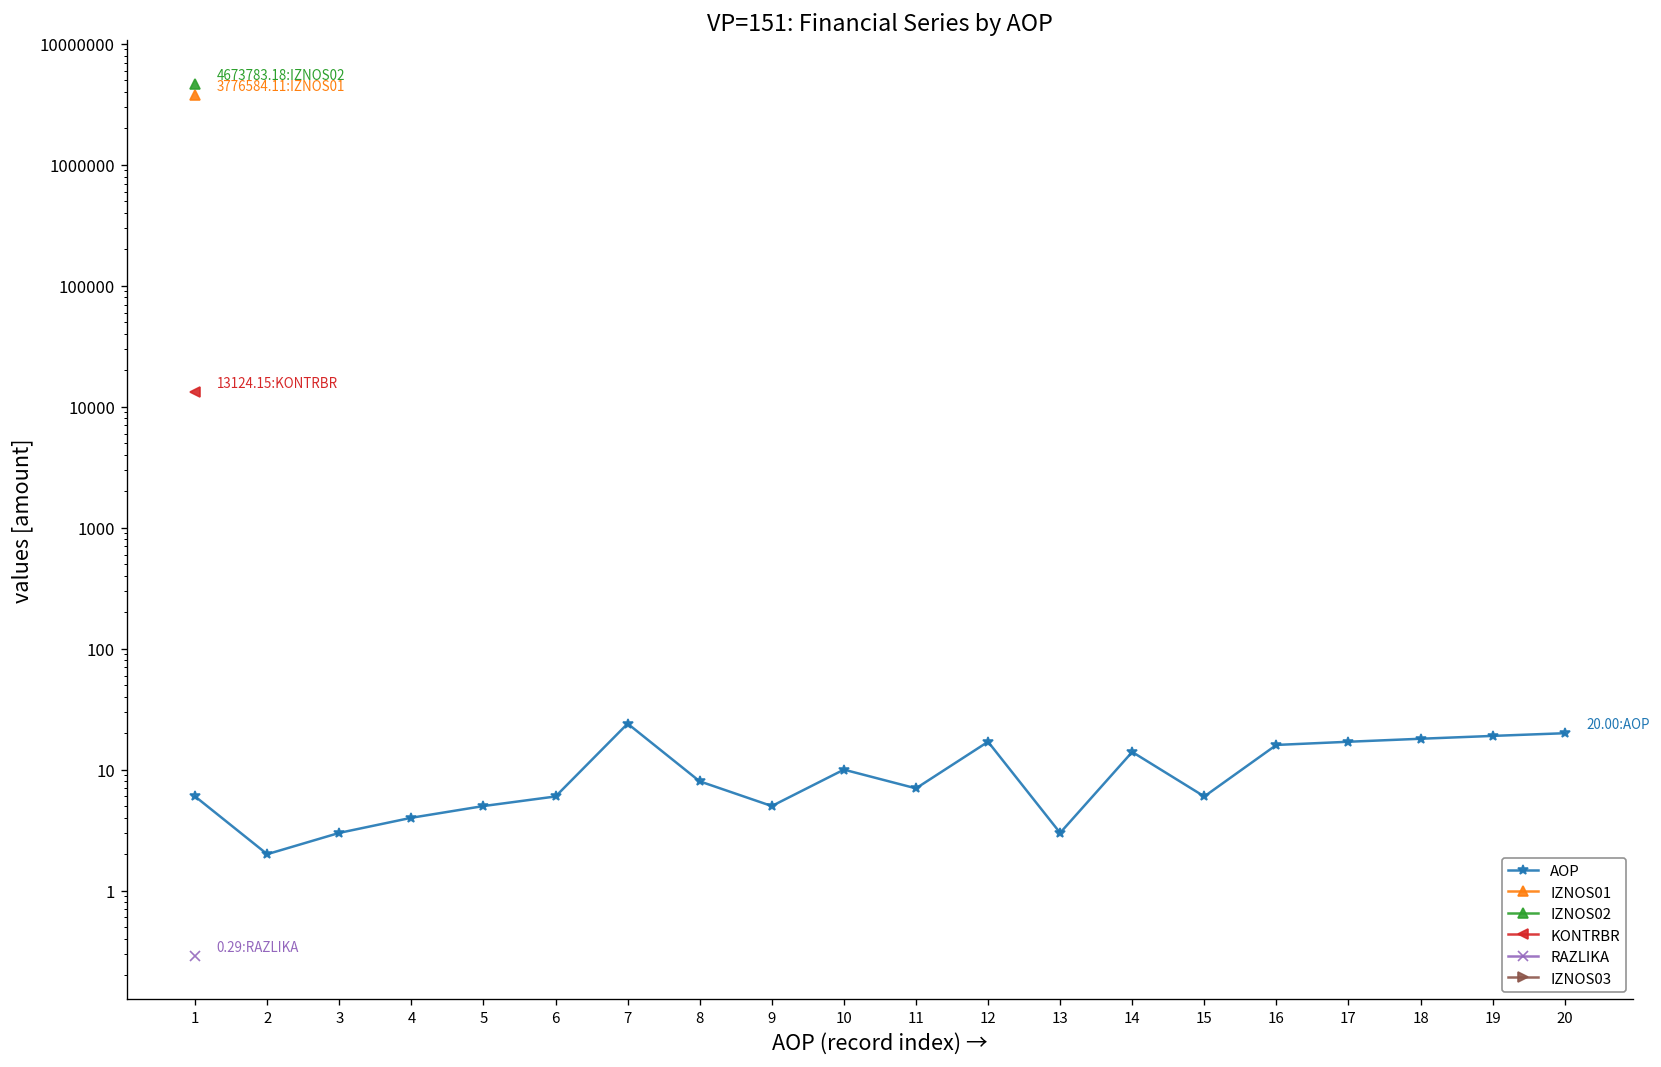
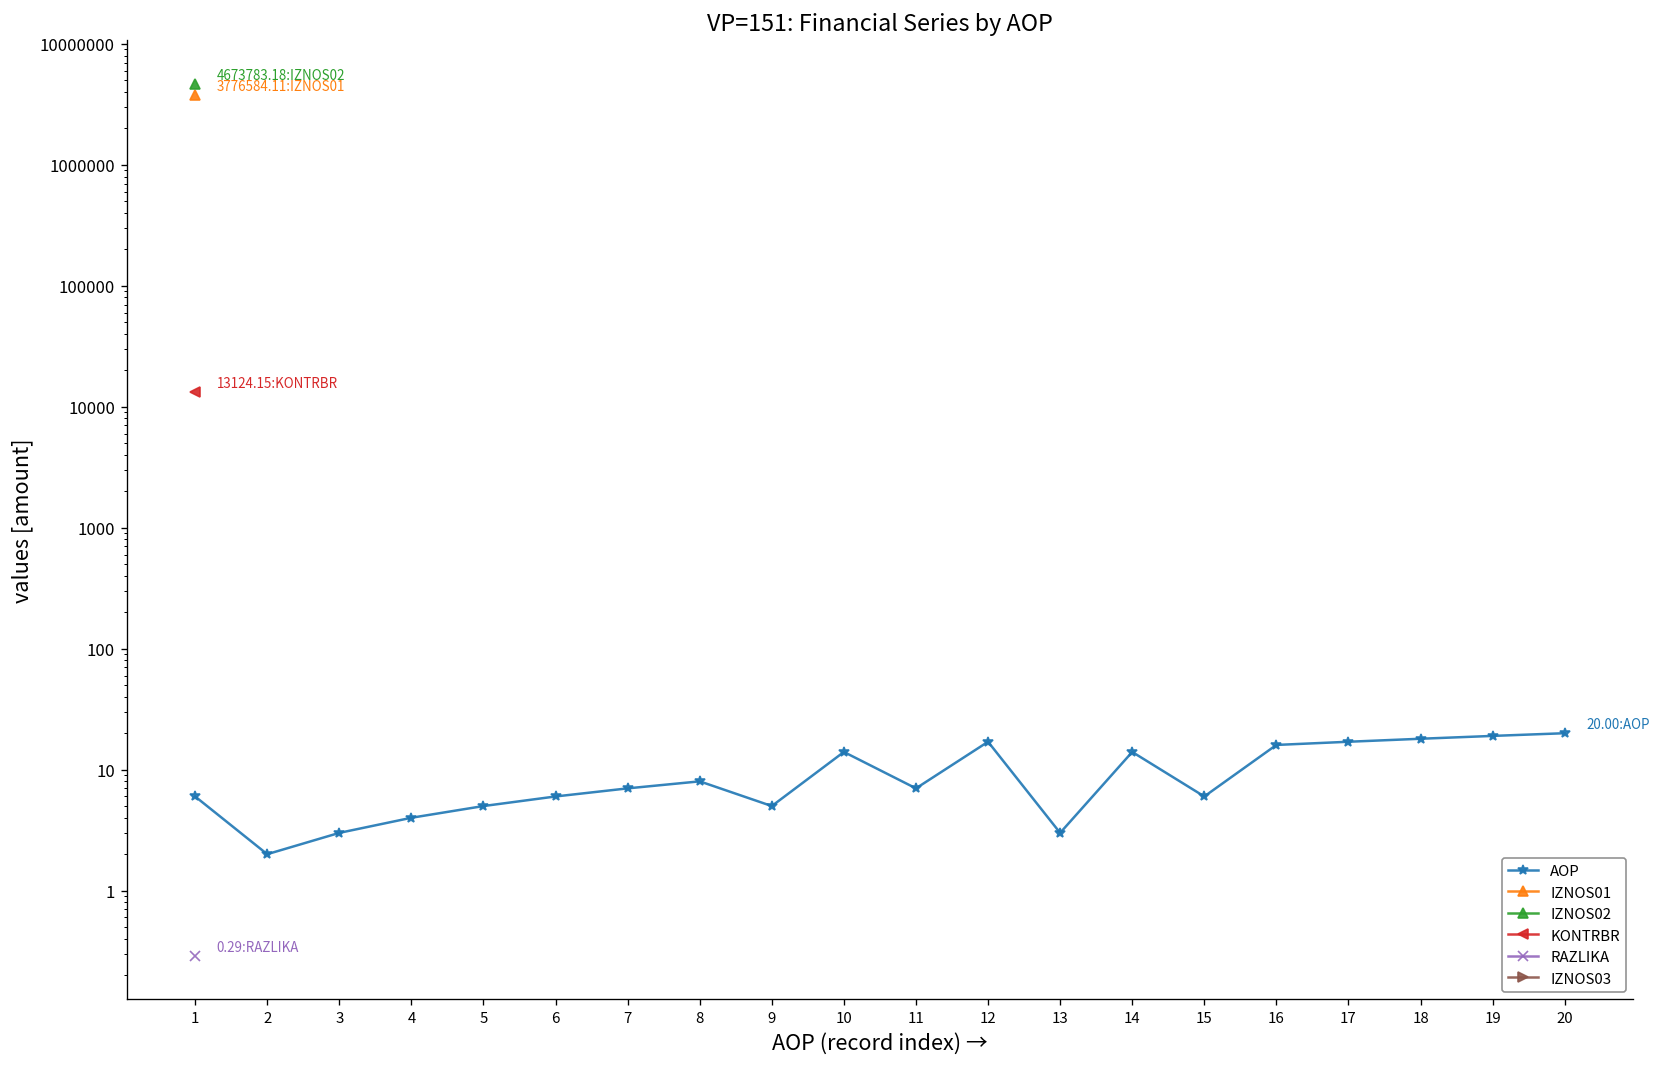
AOP, 7: 24 -> 7
AOP, 10: 10 -> 14
